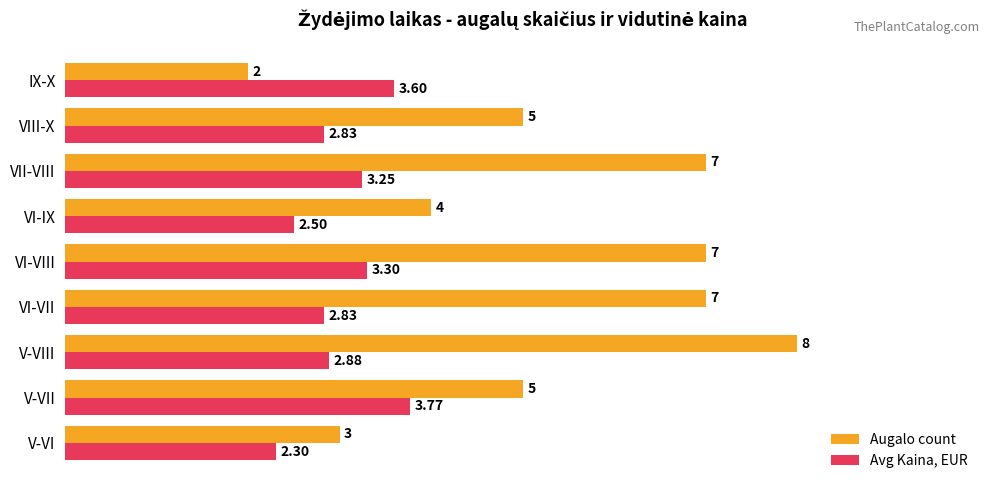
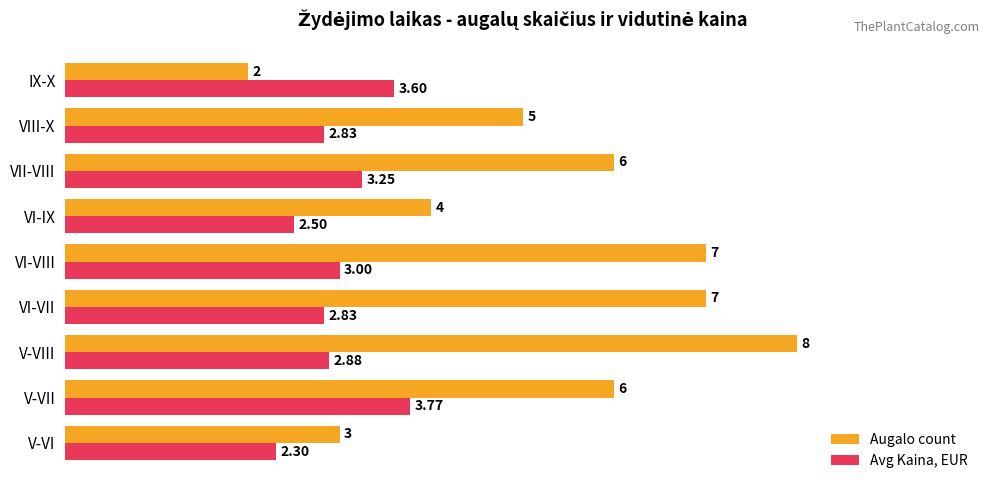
Augalo count, VII-VIII: 7 -> 6
Avg Kaina, EUR, VI-VIII: 3.30 -> 3.00
Augalo count, V-VII: 5 -> 6
